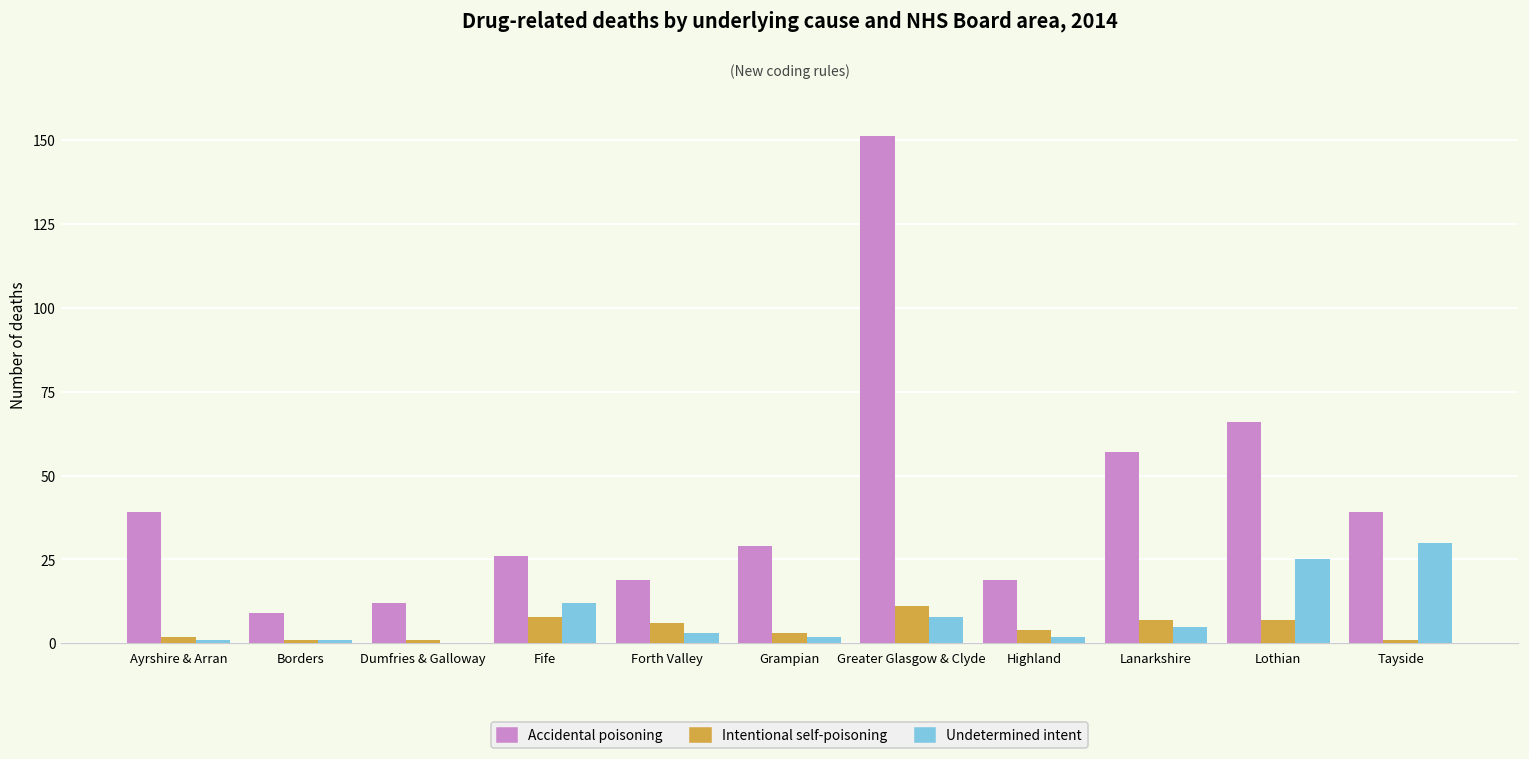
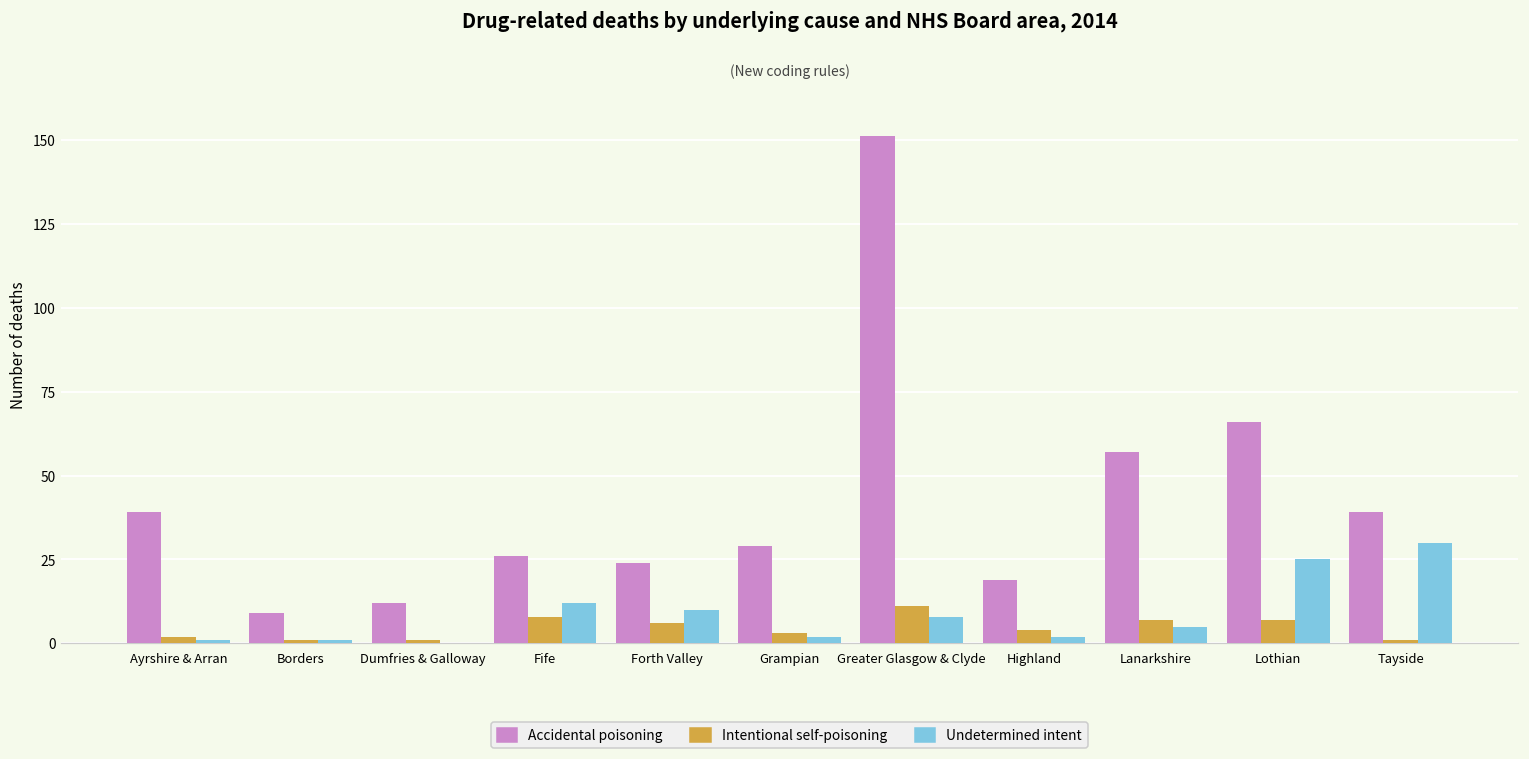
Accidental poisoning, Forth Valley: 19 -> 24
Undetermined intent, Forth Valley: 3 -> 10
